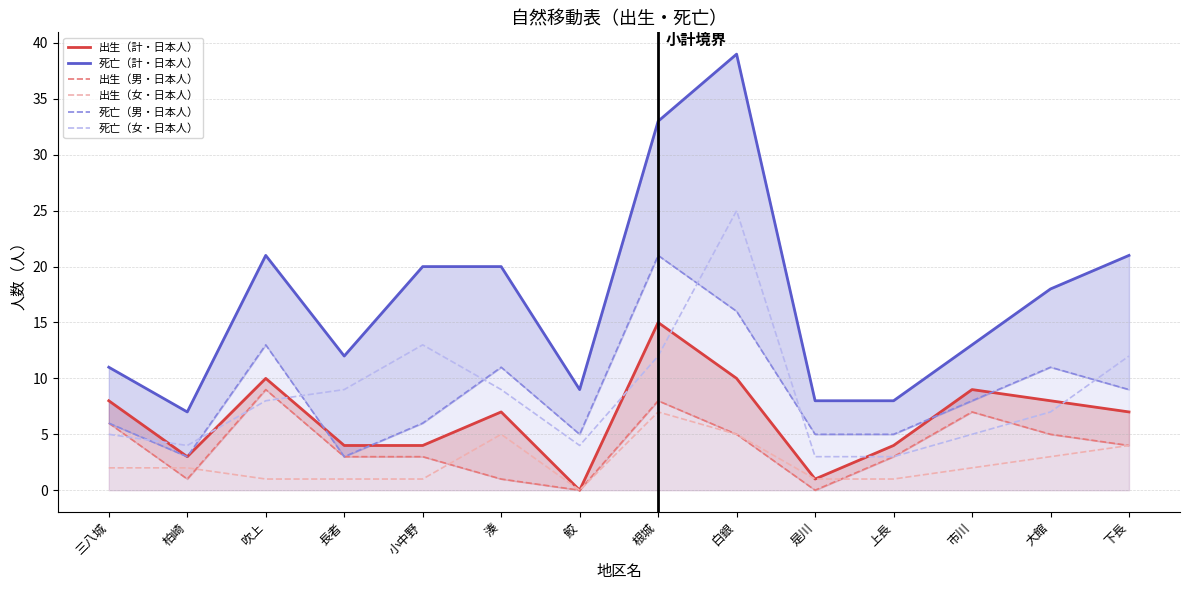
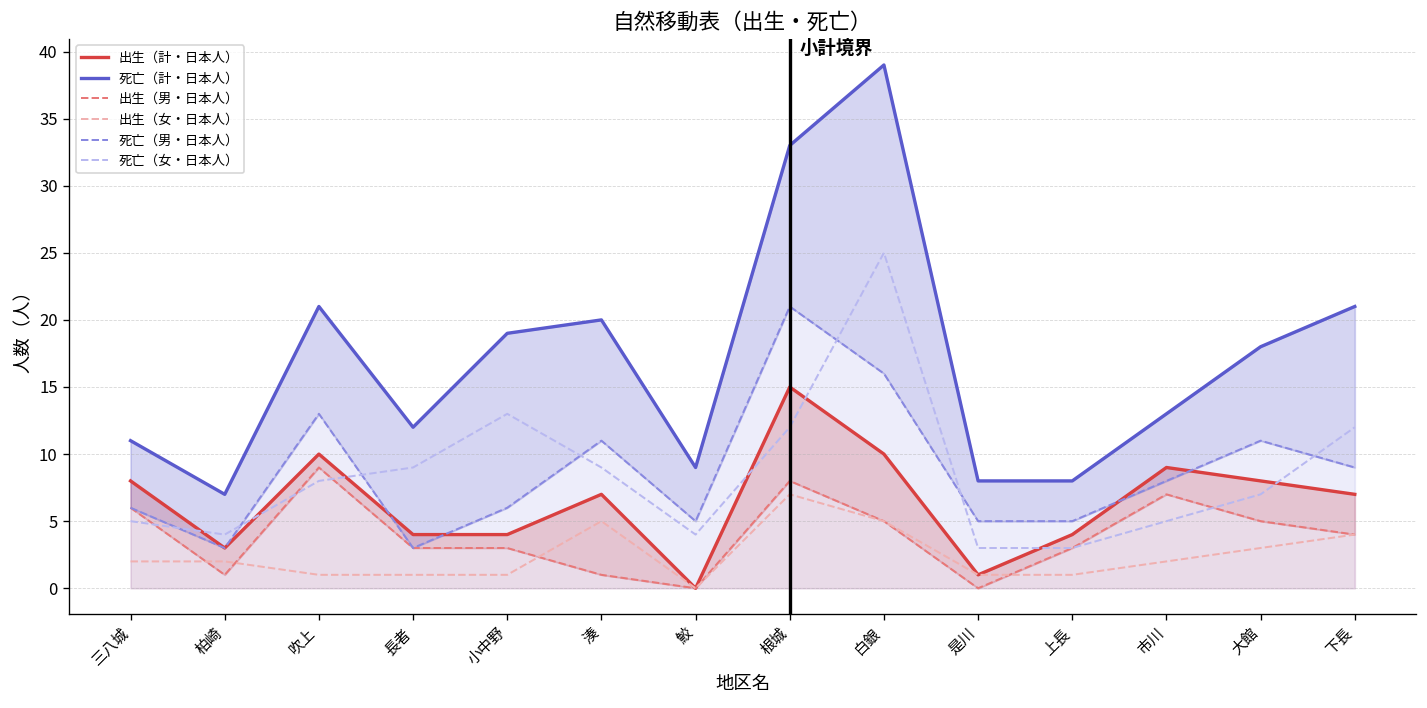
死亡（計・日本人）, 小中野: 20 -> 19
